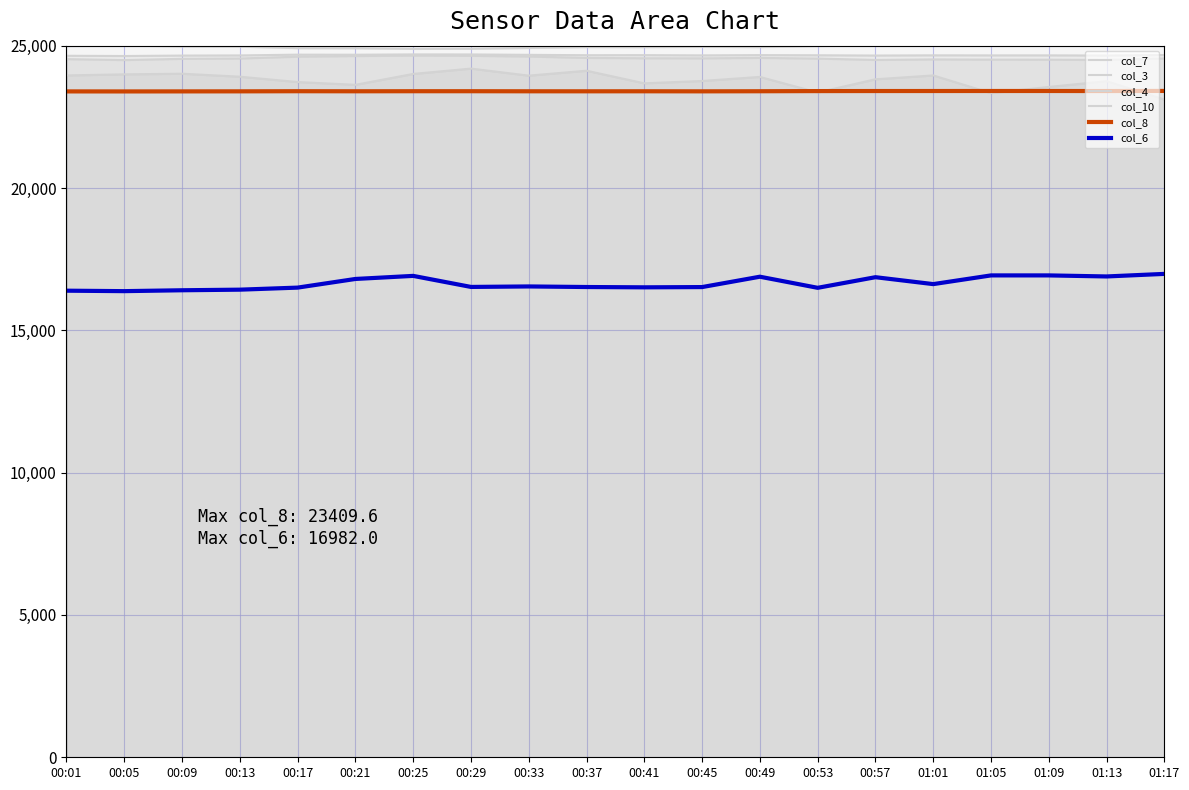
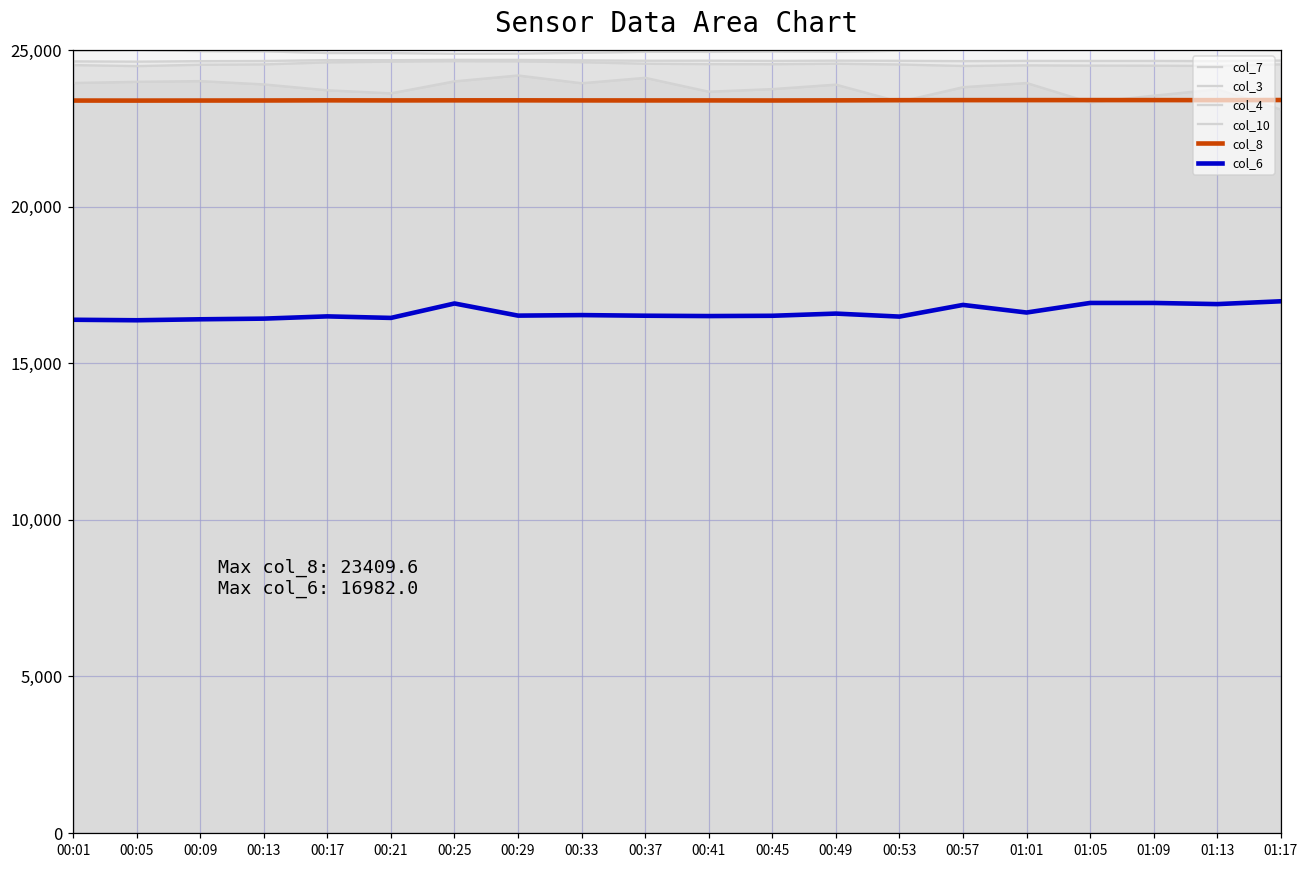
col_6, 00:21: 16,800 -> 16,500
col_6, 00:49: 16,900 -> 16,600
